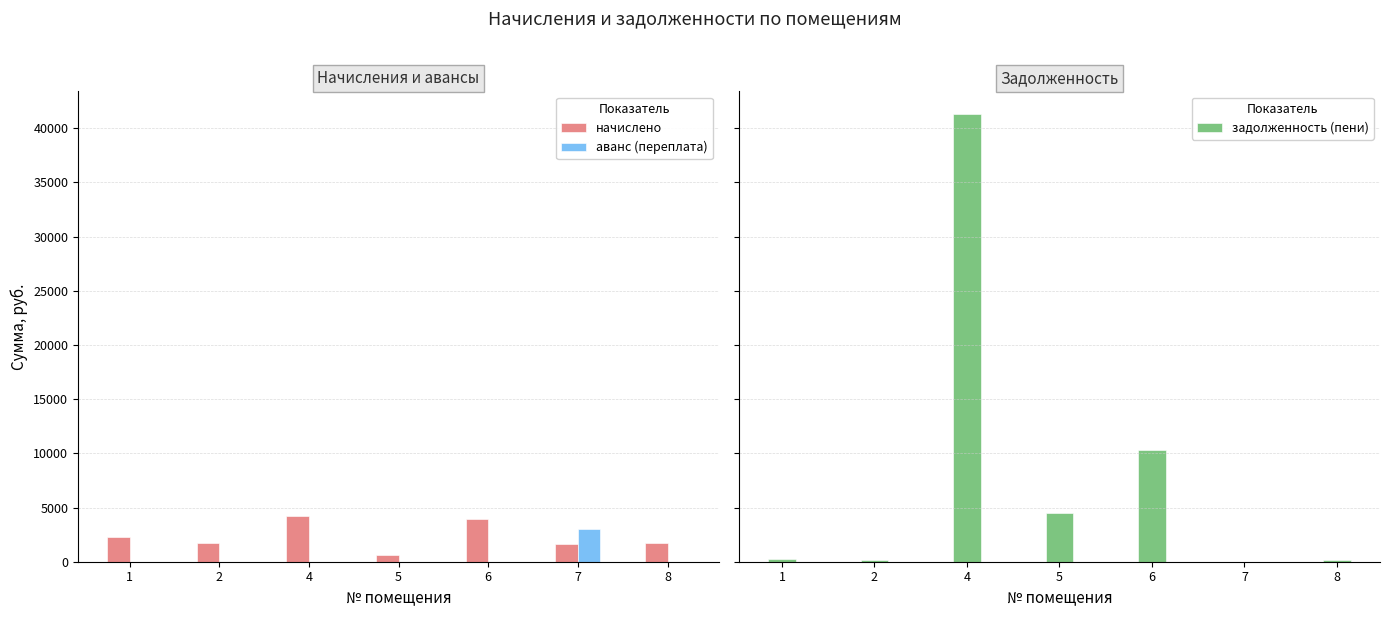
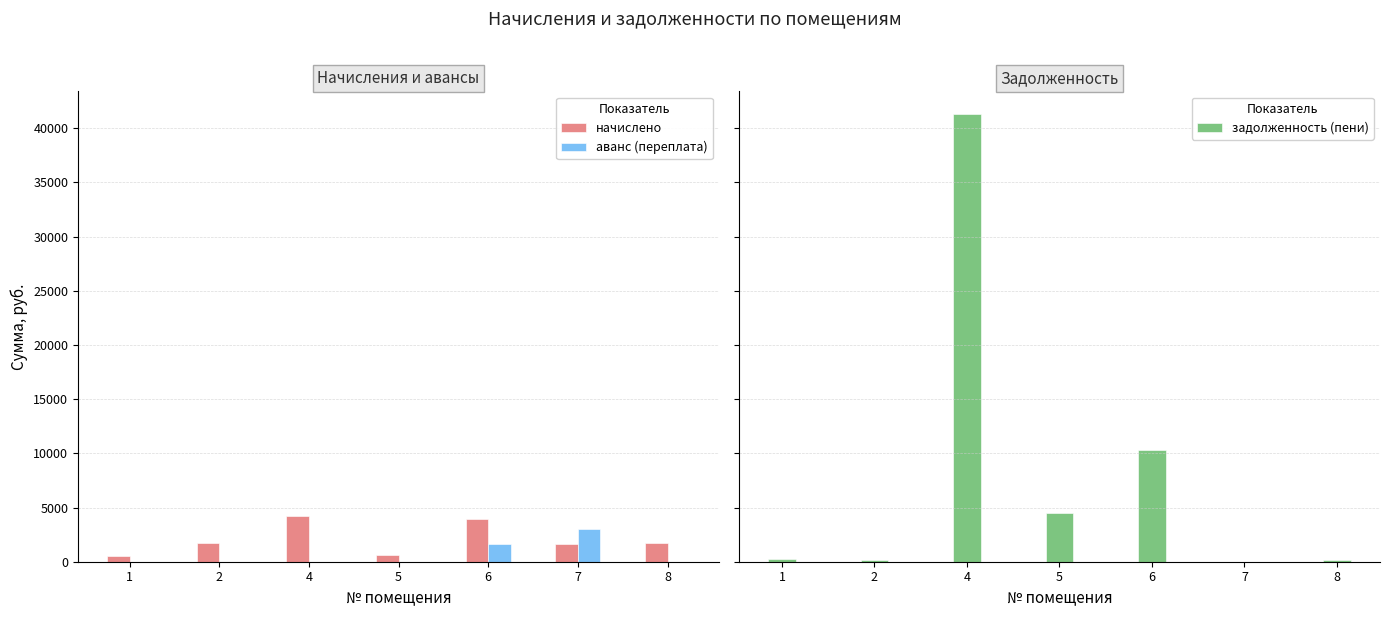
Начисления и авансы, начислено, 1: 2300 -> 600
Начисления и авансы, аванс (переплата), 6: 0 -> 1600
